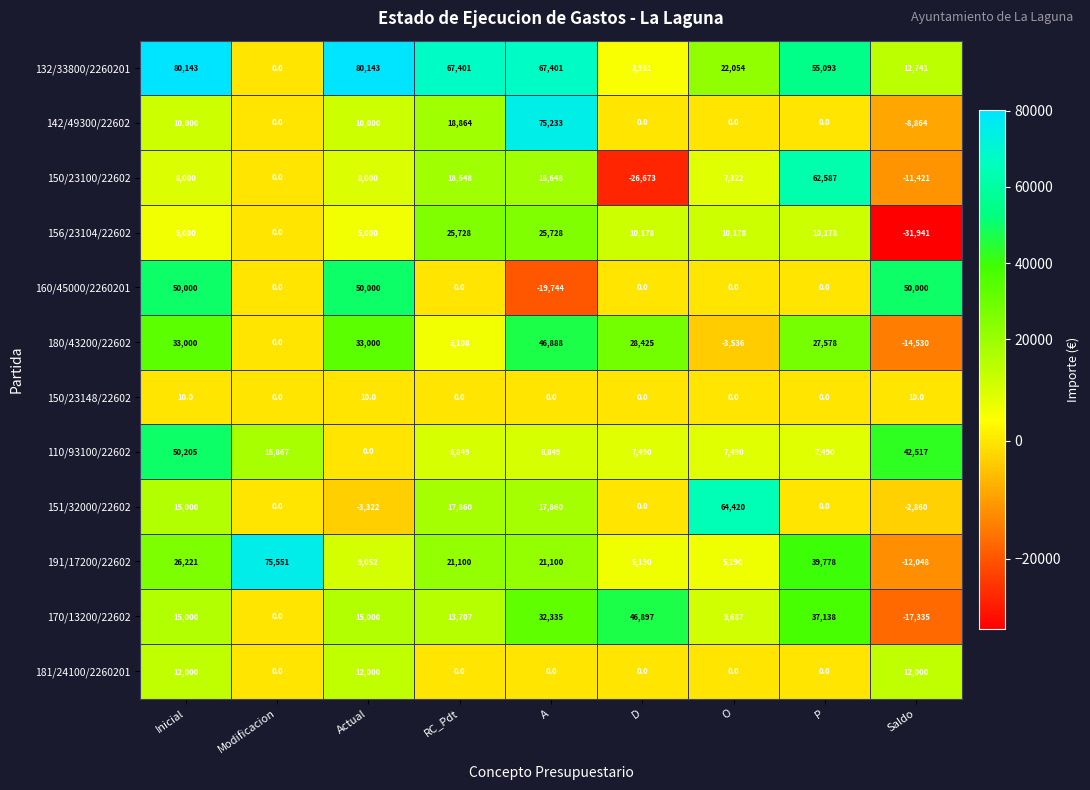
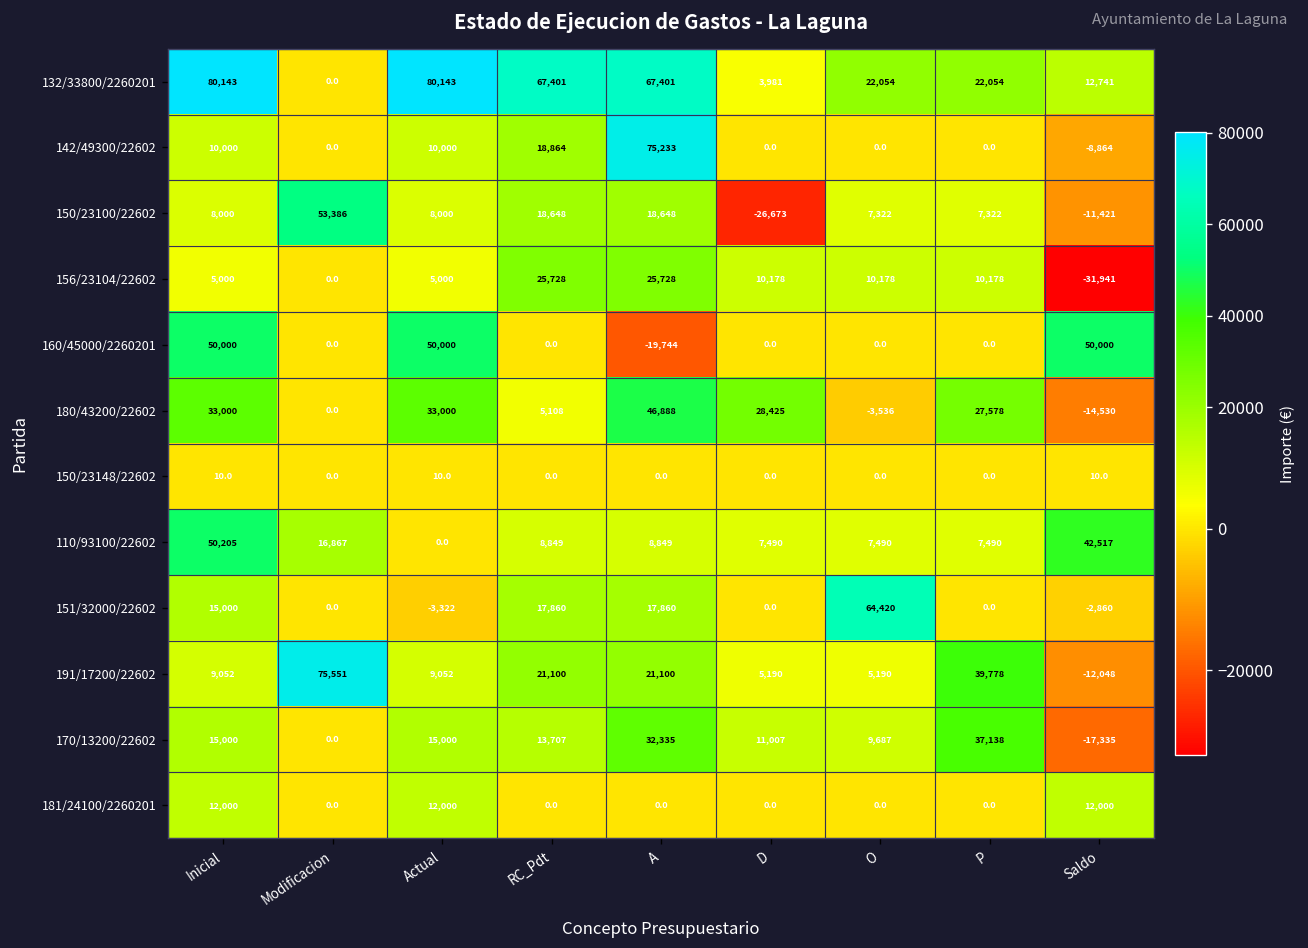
132/33800/2260201, P: 55,093 -> 22,054
150/23100/22602, Modificacion: 0.0 -> 53,386
150/23100/22602, P: 62,587 -> 7,322
191/17200/22602, Inicial: 26,221 -> 9,052
170/13200/22602, D: 46,897 -> 11,007
